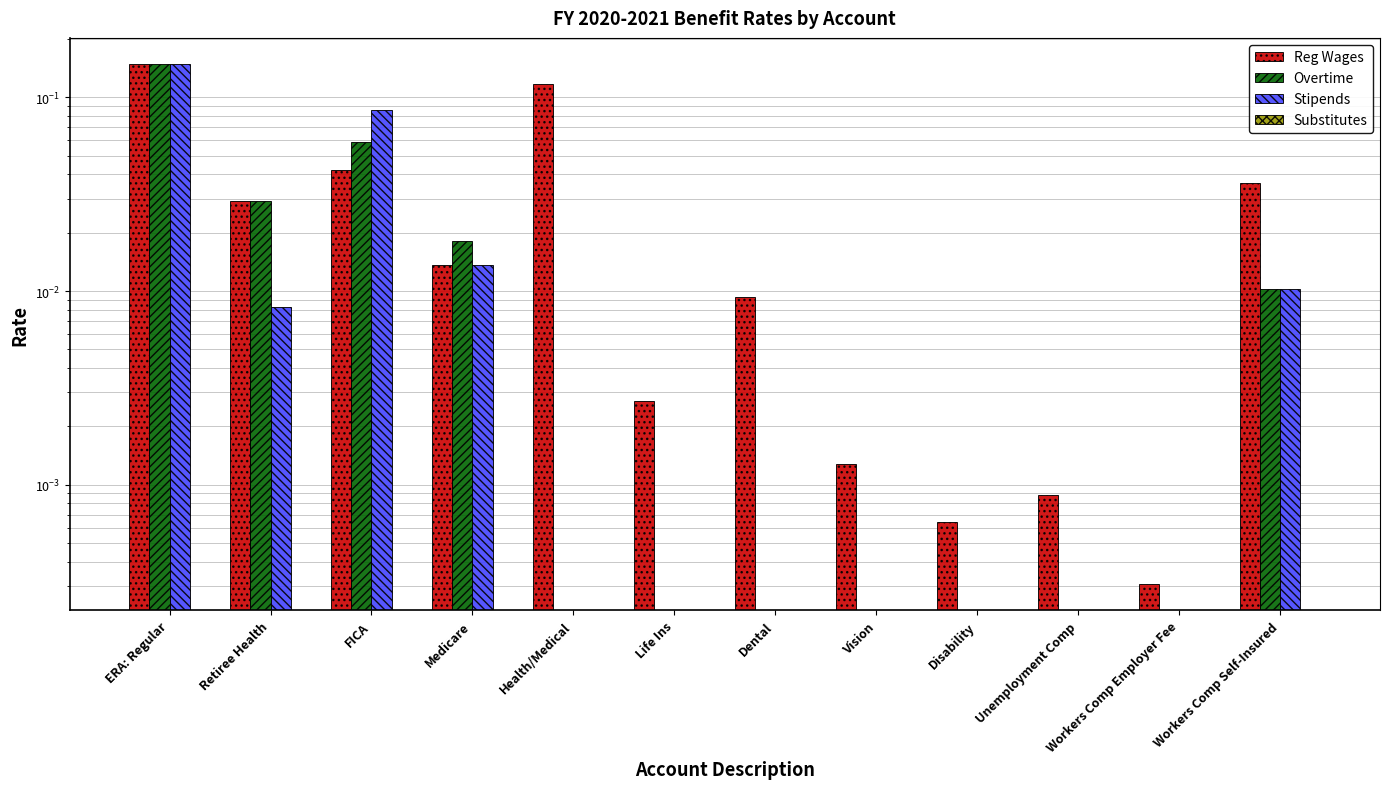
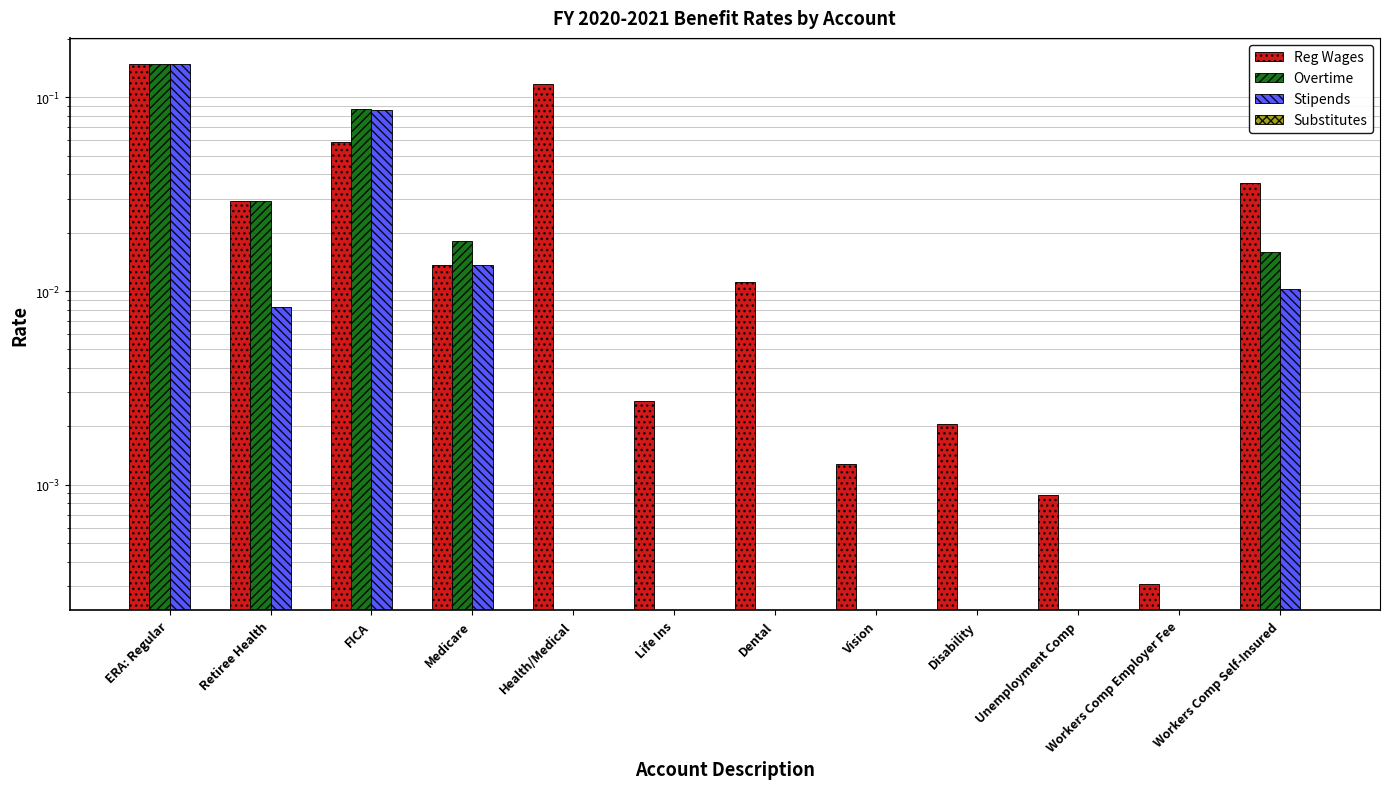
Reg Wages, FICA: 0.042 -> 0.059
Overtime, FICA: 0.059 -> 0.09
Reg Wages, Dental: 0.009 -> 0.011
Reg Wages, Disability: 0.00064 -> 0.0020
Overtime, Workers Comp Self-Insured: 0.010 -> 0.016
